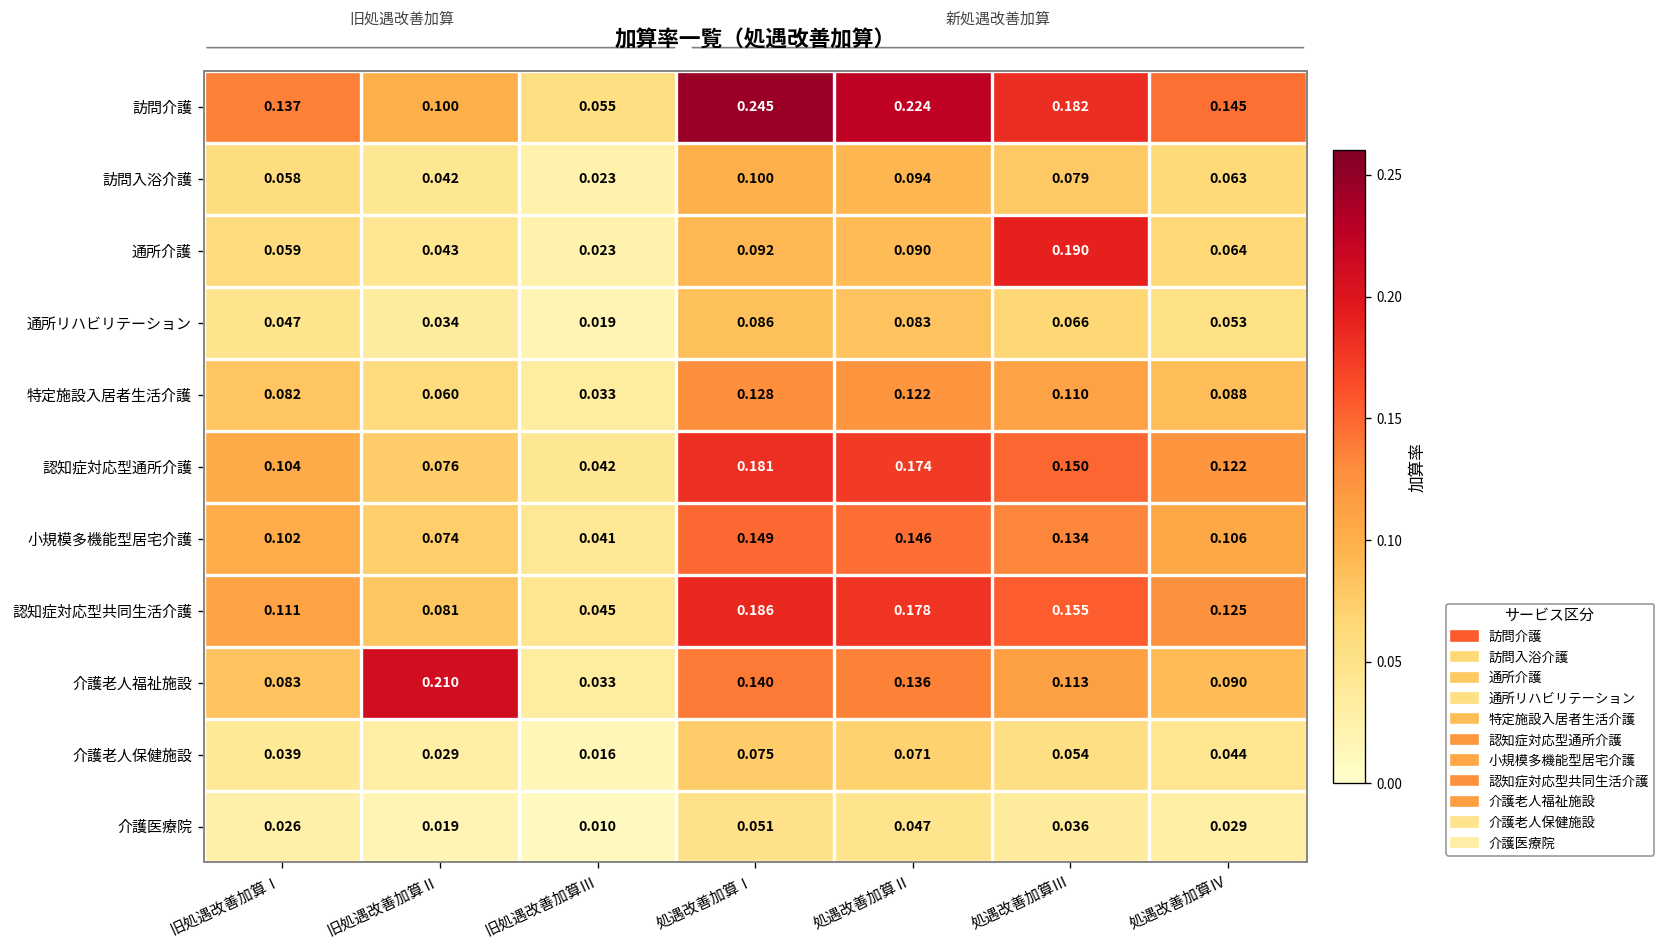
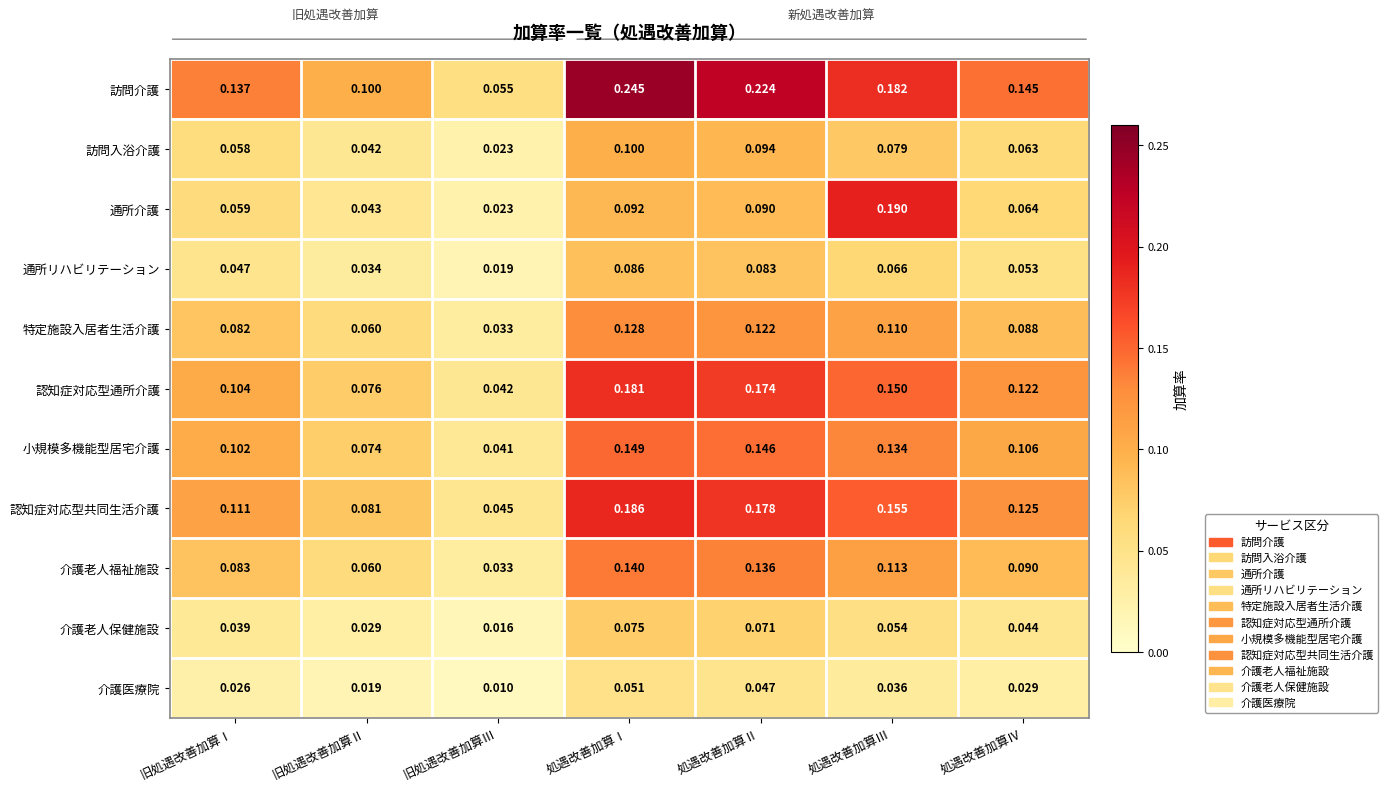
介護老人福祉施設, 旧処遇改善加算Ⅱ: 0.210 -> 0.060
